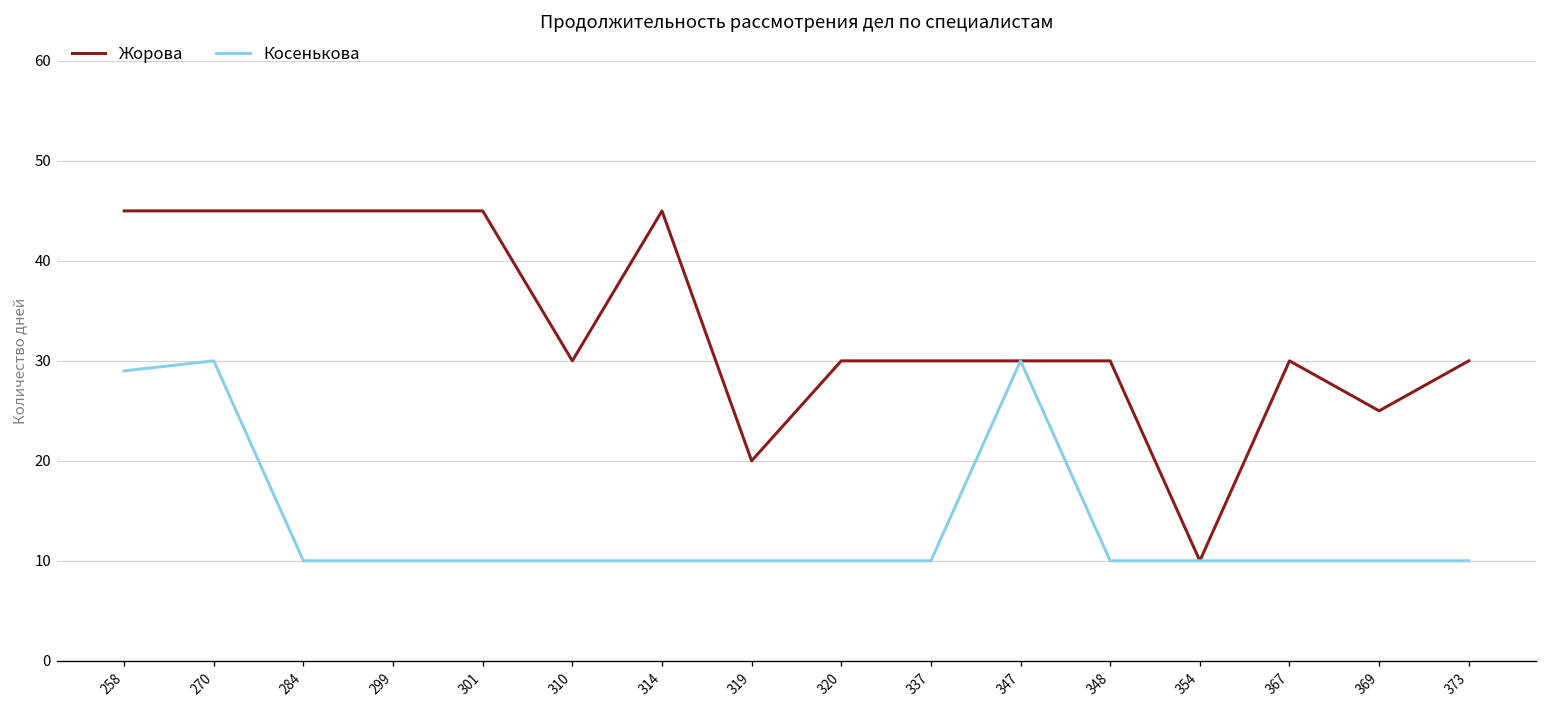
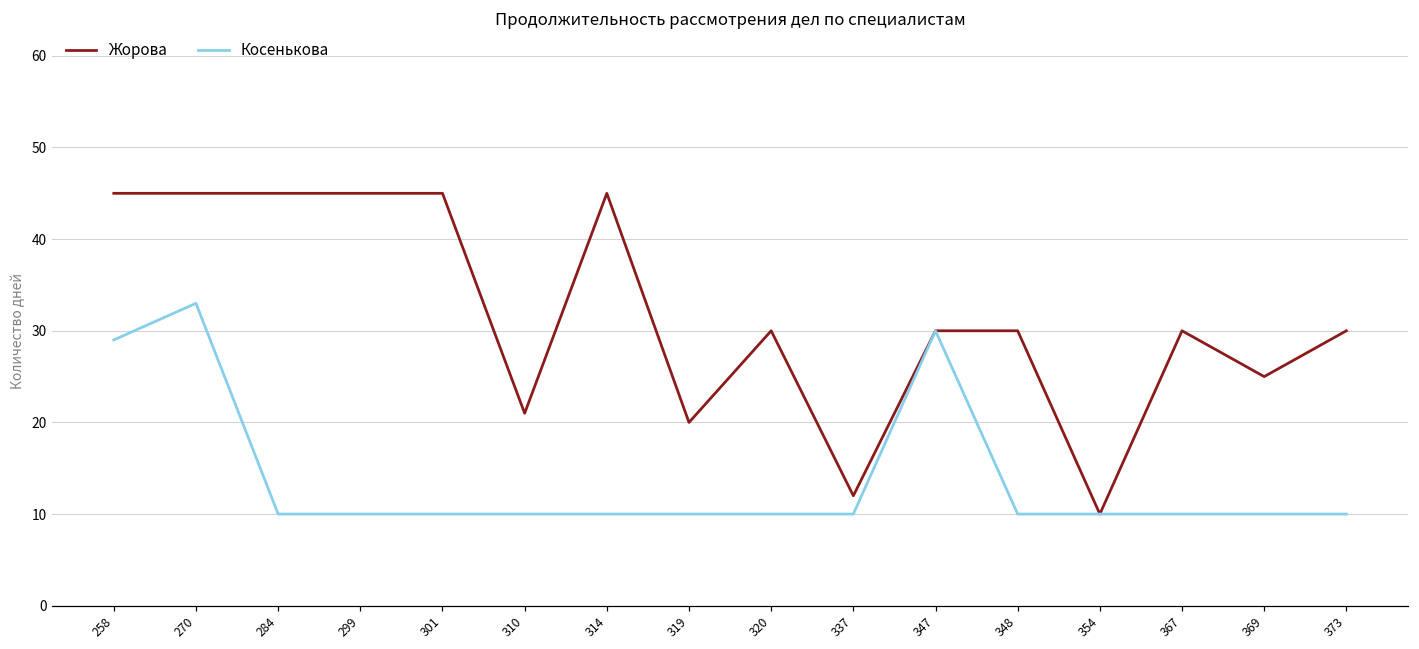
Косенькова, 270: 30 -> 33
Жорова, 310: 30 -> 21
Жорова, 337: 30 -> 12
